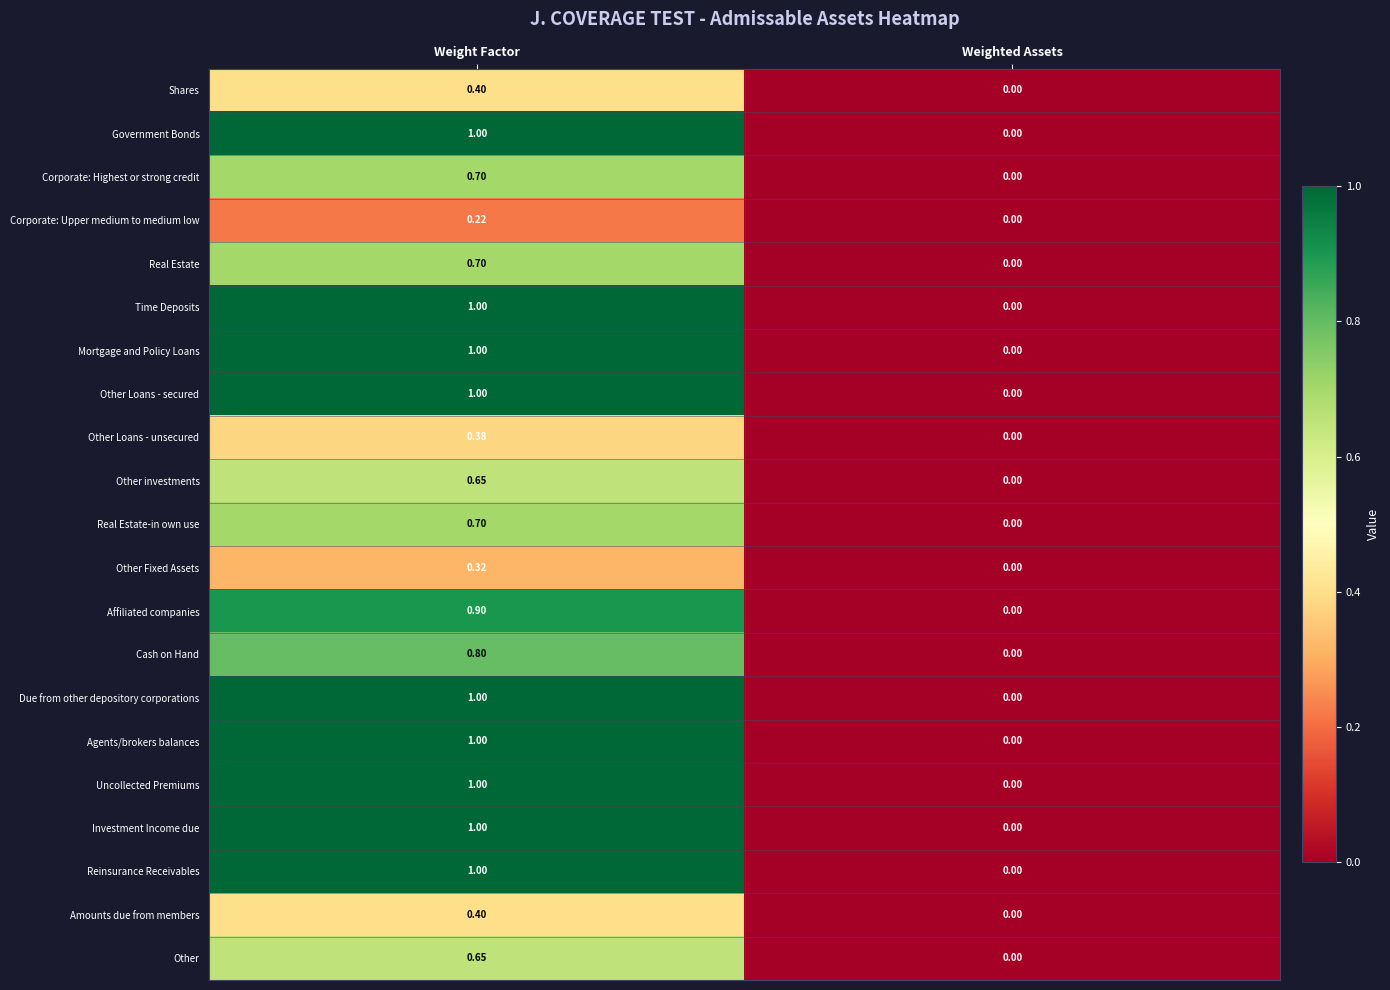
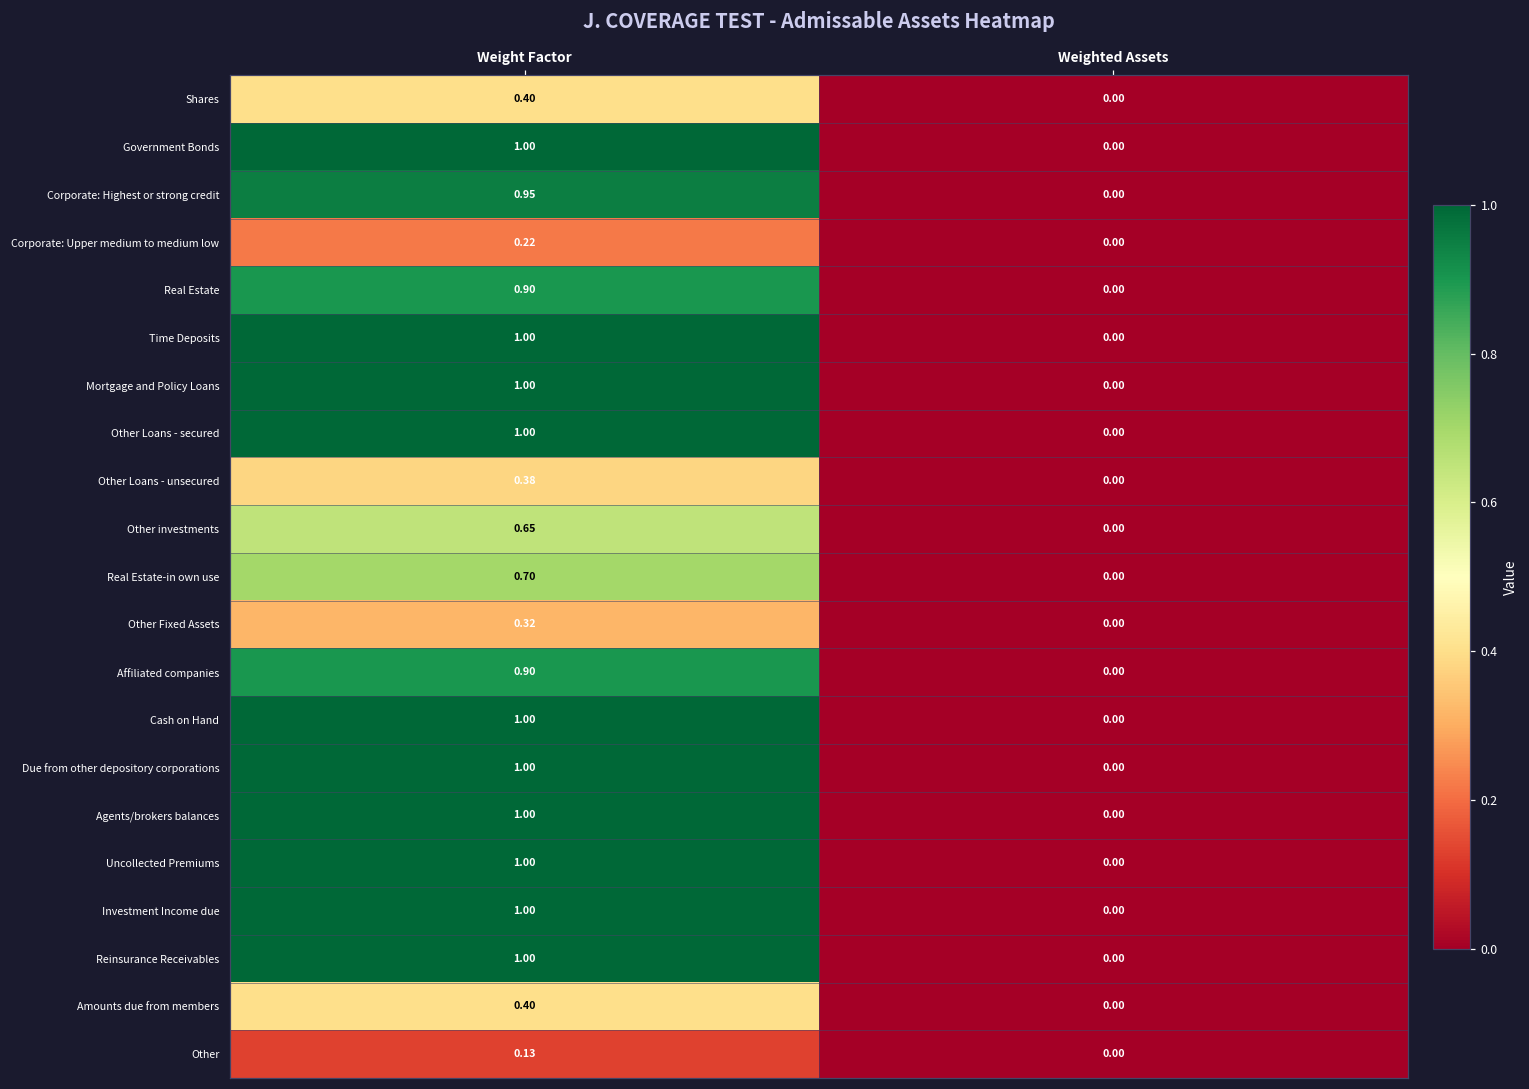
Corporate: Highest or strong credit, Weight Factor: 0.70 -> 0.95
Real Estate, Weight Factor: 0.70 -> 0.90
Cash on Hand, Weight Factor: 0.80 -> 1.00
Other, Weight Factor: 0.65 -> 0.13
